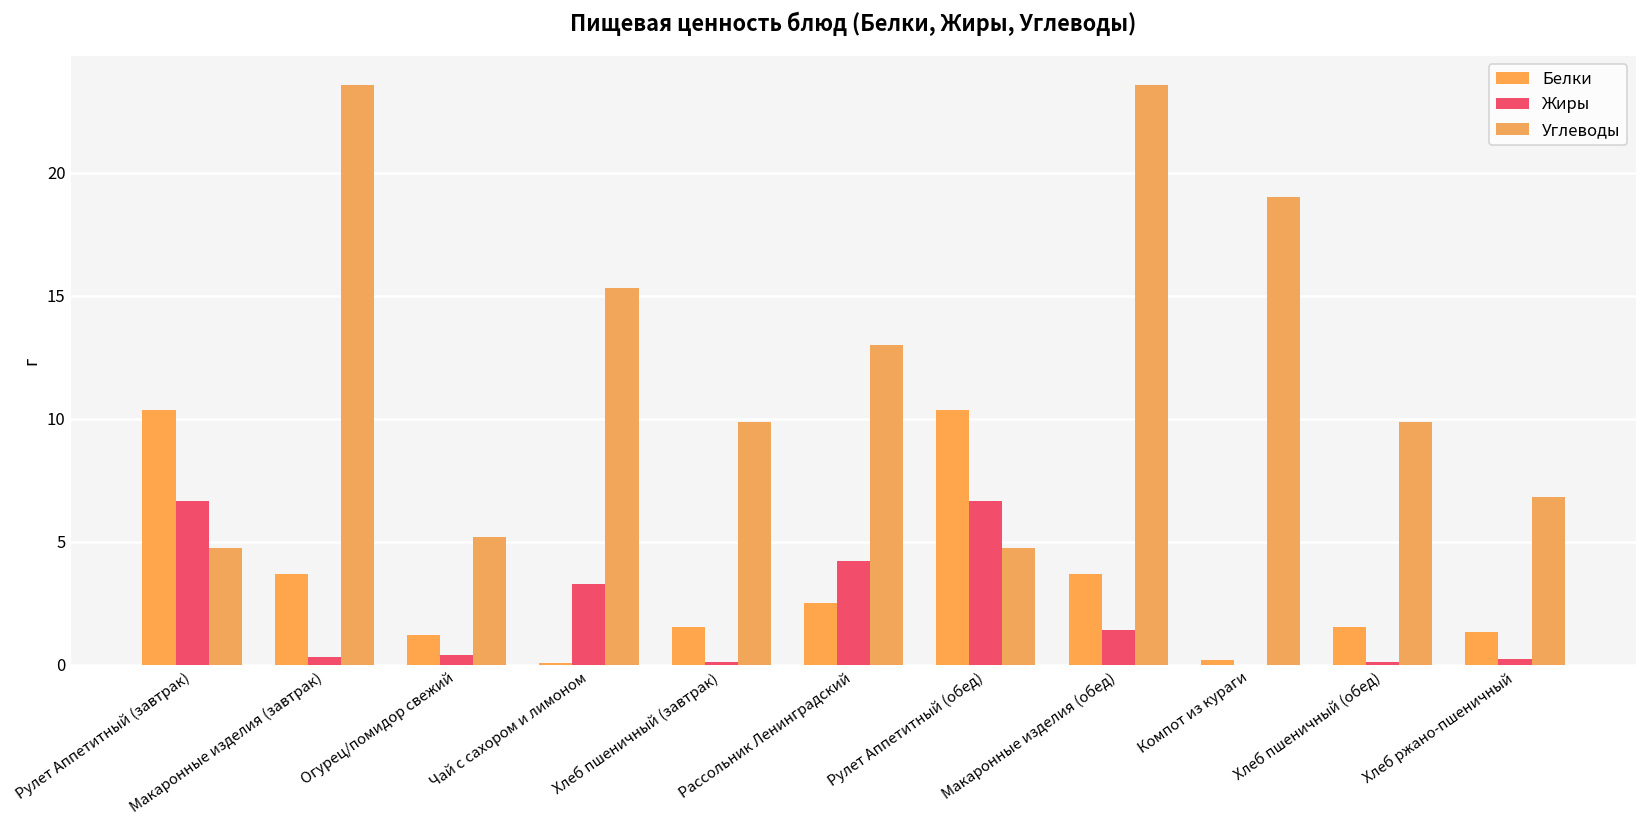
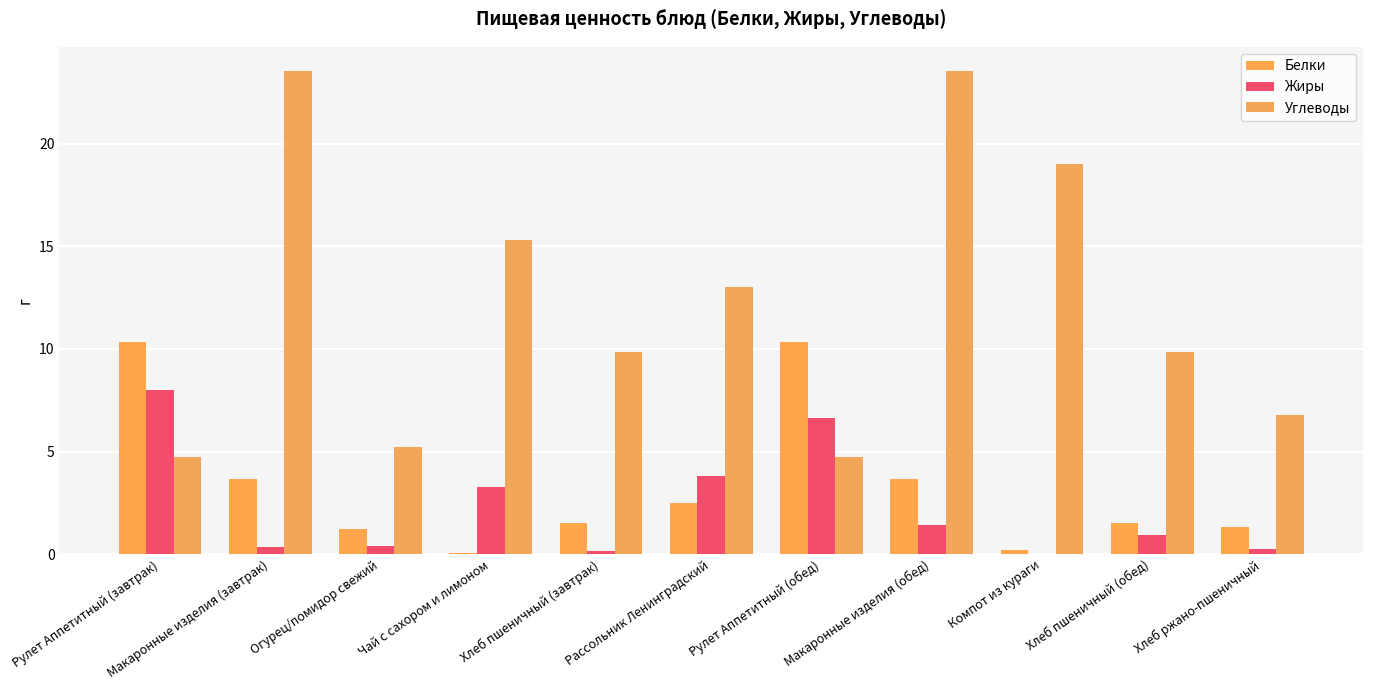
Жиры, Рулет Аппетитный (завтрак): 6.6 -> 8.0
Жиры, Рассольник Ленинградский: 4.2 -> 3.8
Жиры, Хлеб пшеничный (обед): 0.1 -> 0.9
